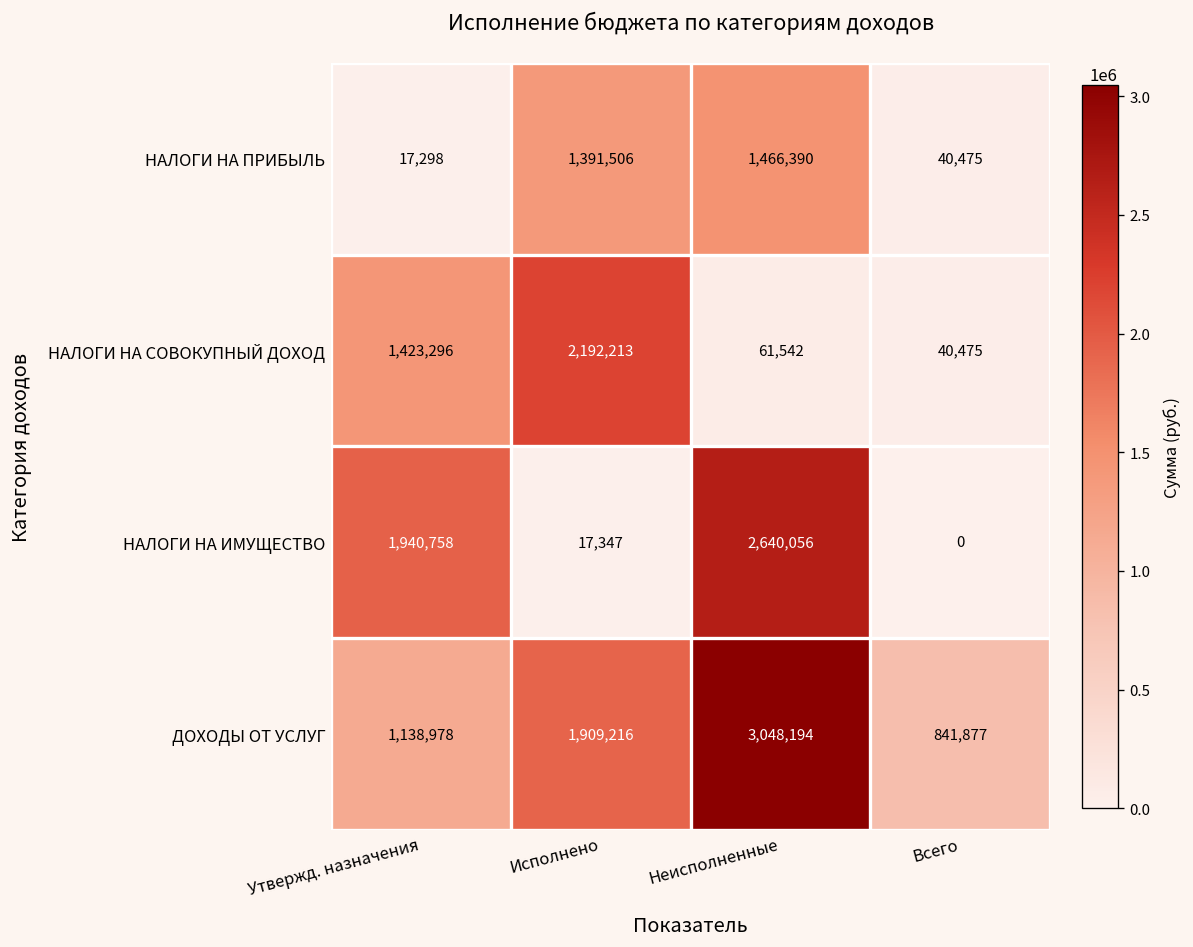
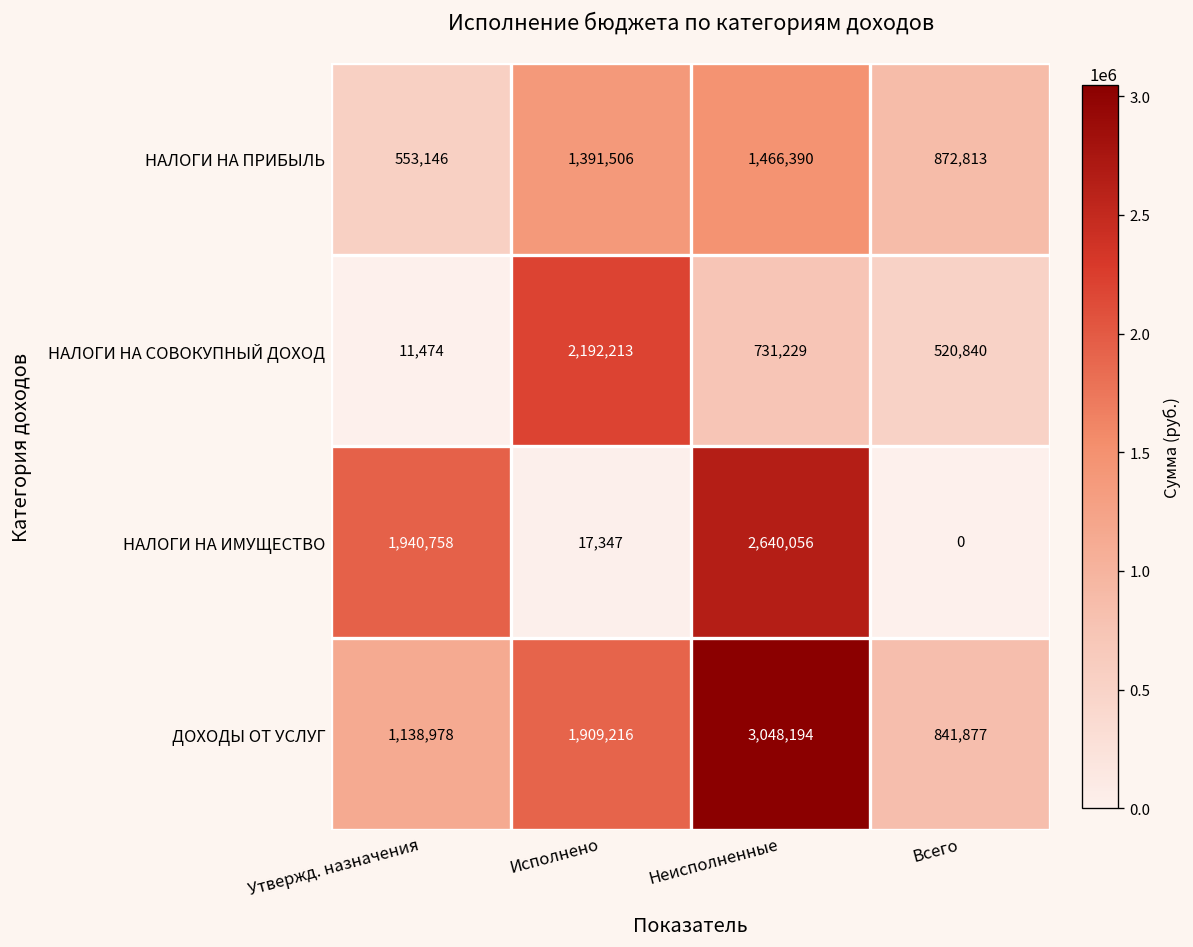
НАЛОГИ НА ПРИБЫЛЬ, Утвержд. назначения: 17,298 -> 553,146
НАЛОГИ НА ПРИБЫЛЬ, Всего: 40,475 -> 872,813
НАЛОГИ НА СОВОКУПНЫЙ ДОХОД, Утвержд. назначения: 1,423,296 -> 11,474
НАЛОГИ НА СОВОКУПНЫЙ ДОХОД, Неисполненные: 61,542 -> 731,229
НАЛОГИ НА СОВОКУПНЫЙ ДОХОД, Всего: 40,475 -> 520,840
